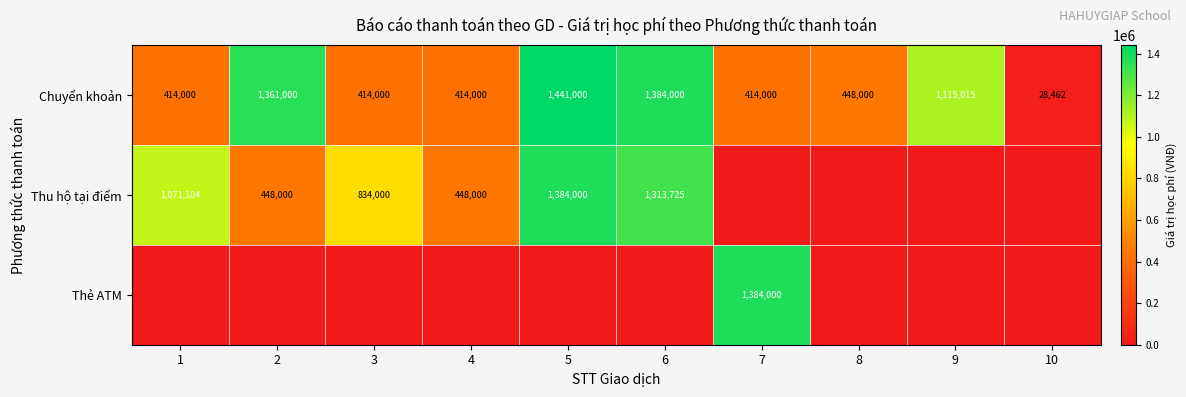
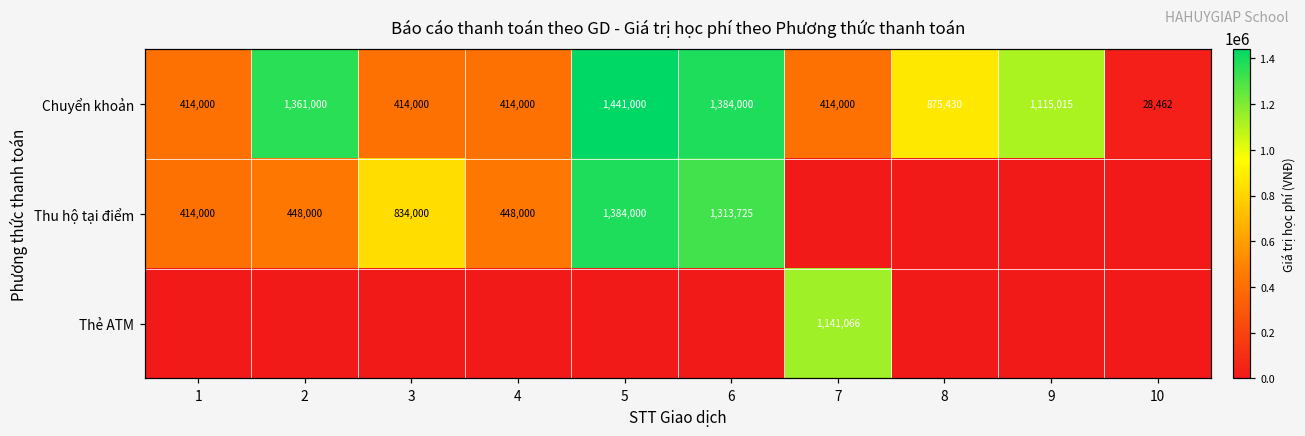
Chuyển khoản, 8: 448,000 -> 875,430
Thu hộ tại điểm, 1: 1,071,104 -> 414,000
Thẻ ATM, 7: 1,384,000 -> 1,141,066
